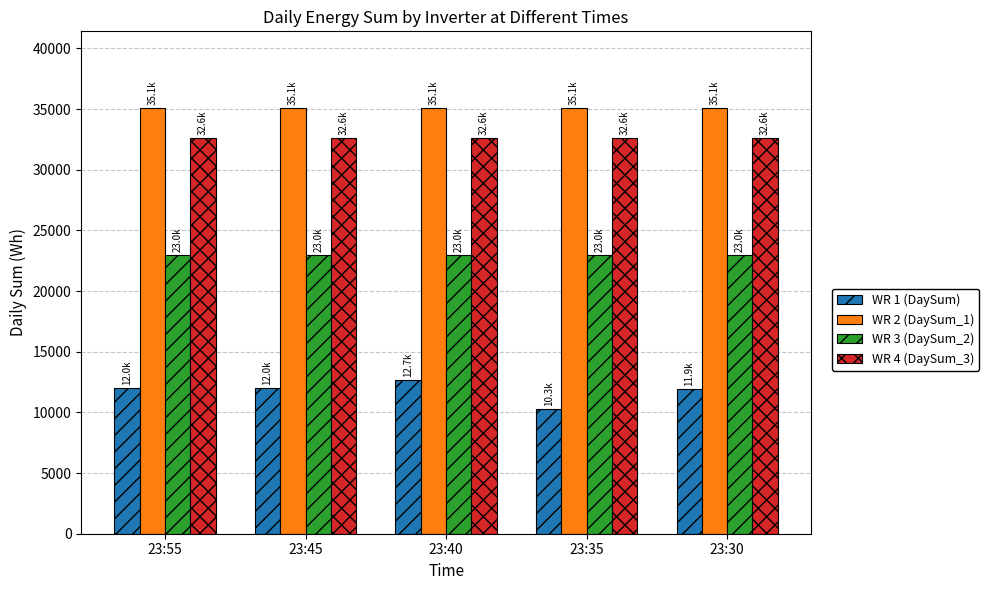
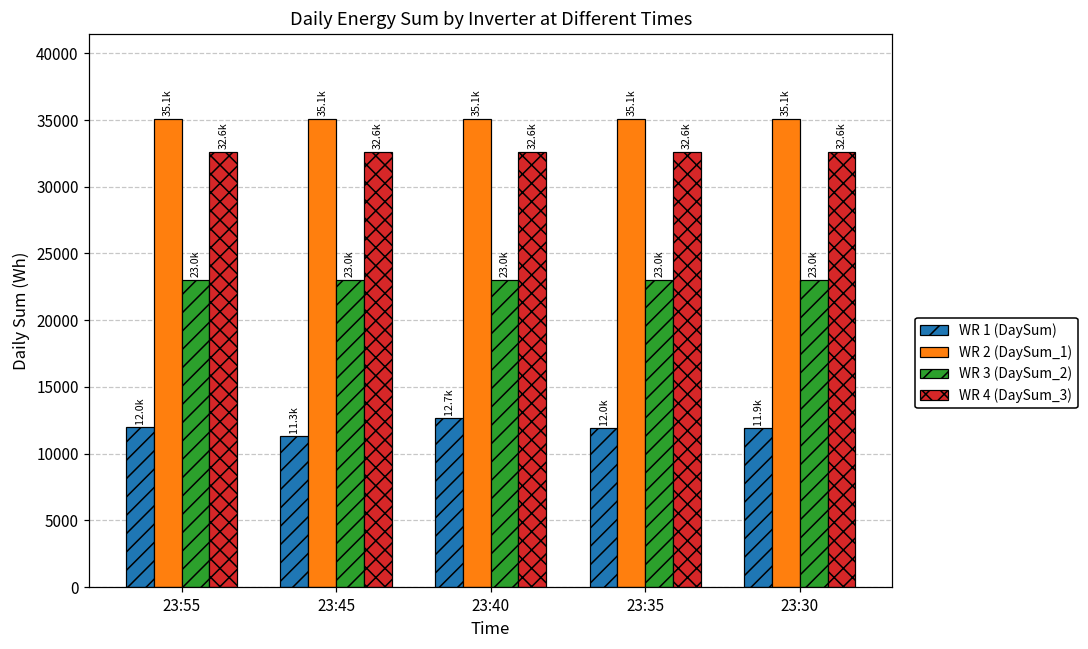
WR 1 (DaySum), 23:45: 12.0k -> 11.3k
WR 1 (DaySum), 23:35: 10.3k -> 12.0k
